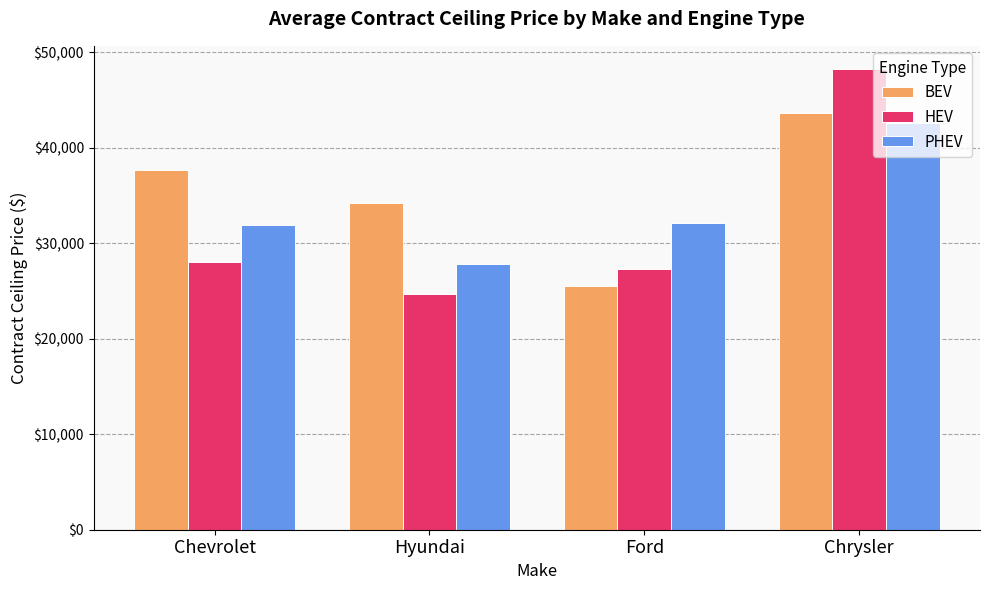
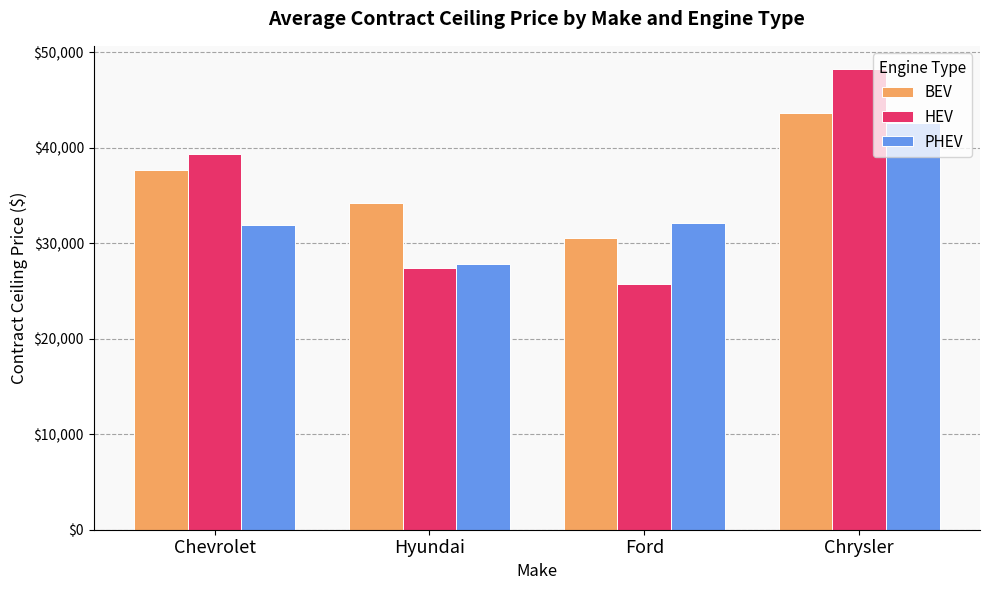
HEV, Chevrolet: $28,000 -> $39,000
HEV, Hyundai: $25,000 -> $27,000
BEV, Ford: $25,000 -> $31,000
HEV, Ford: $27,000 -> $26,000
